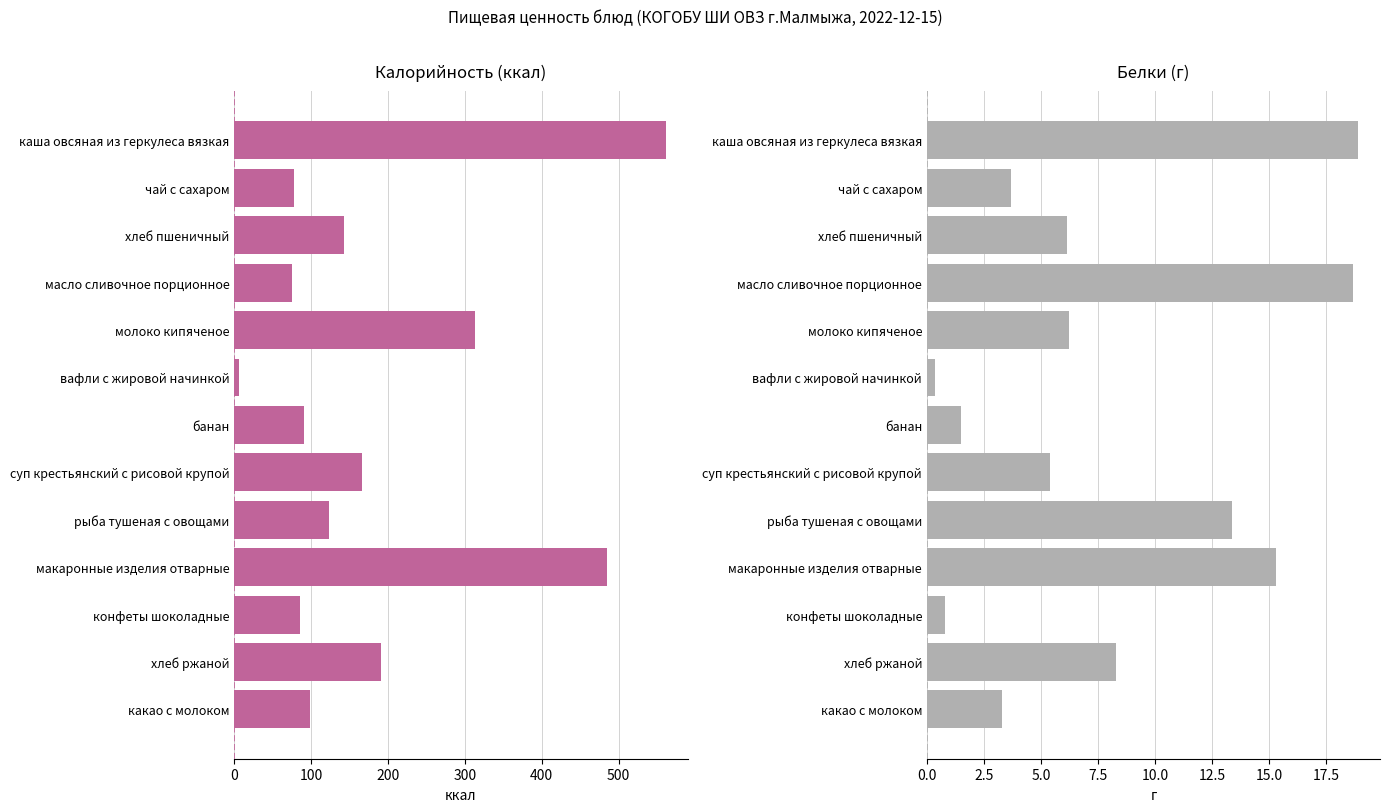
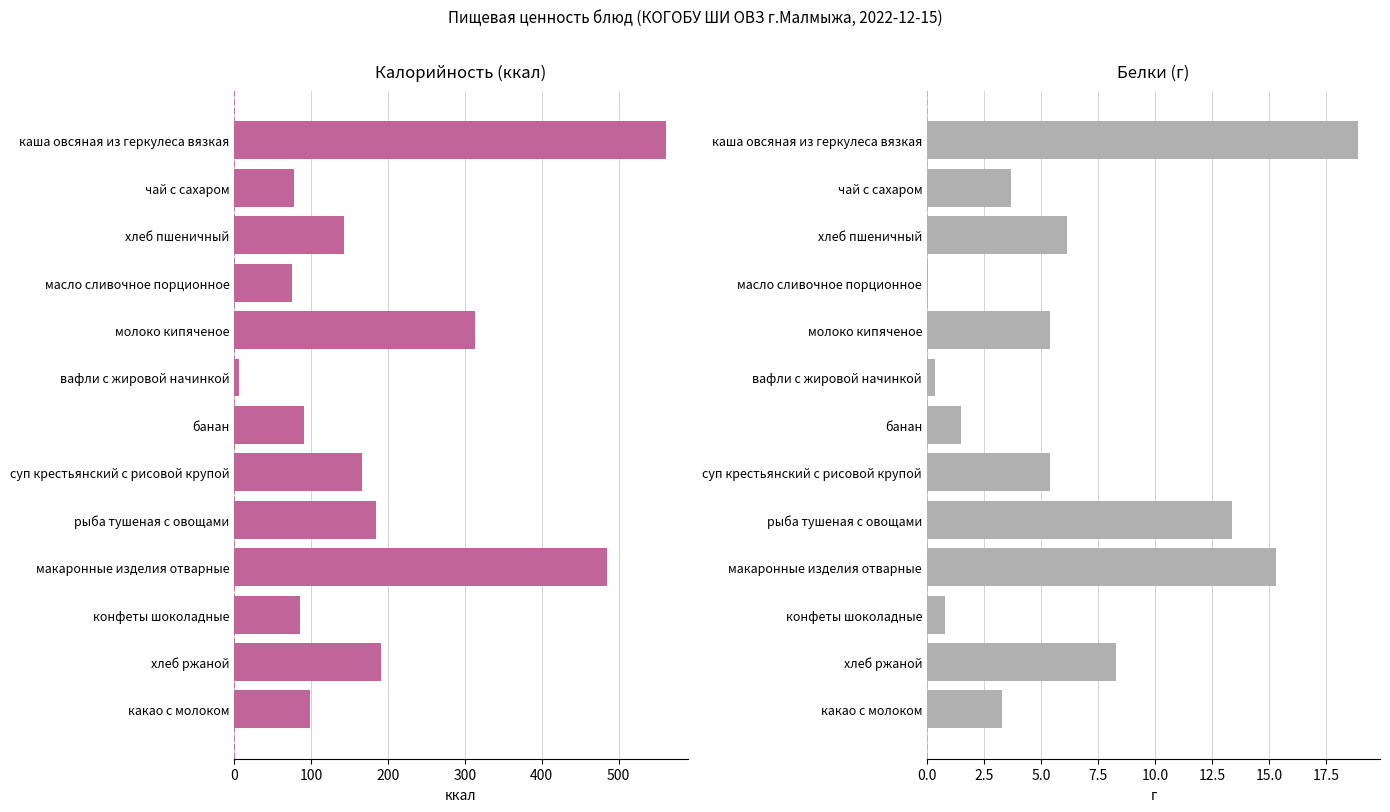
Калорийность (ккал), рыба тушеная с овощами: 120 -> 180
Белки (г), масло сливочное порционное: 18.7 -> 0.1
Белки (г), молоко кипяченое: 6.2 -> 5.4
